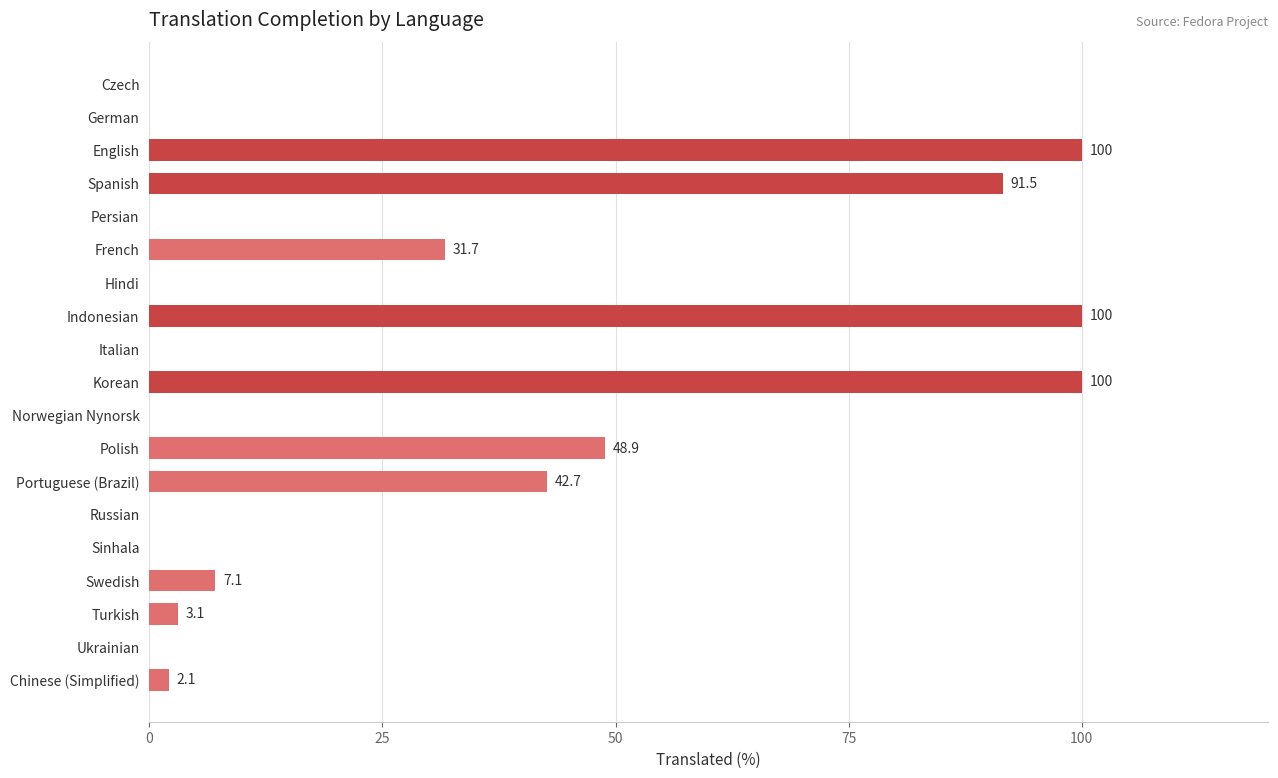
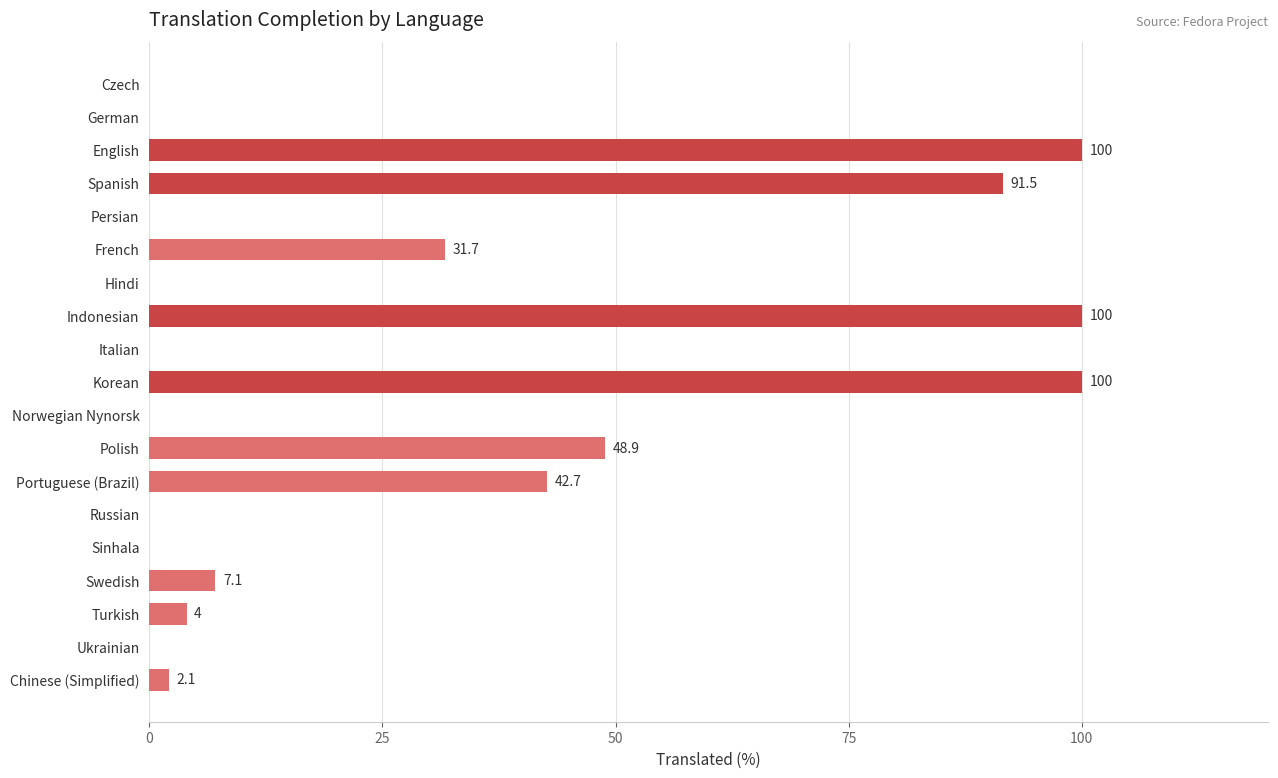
Turkish: 3.1 -> 4
